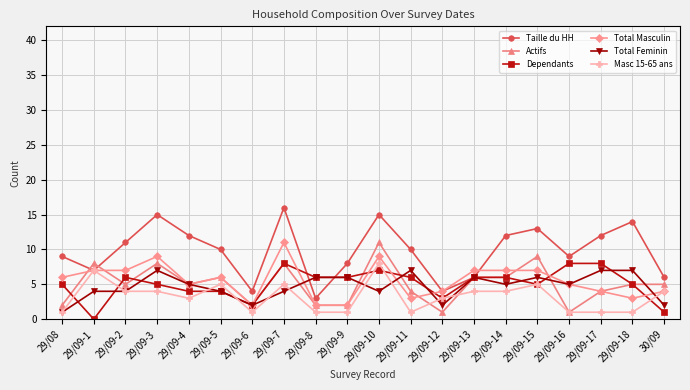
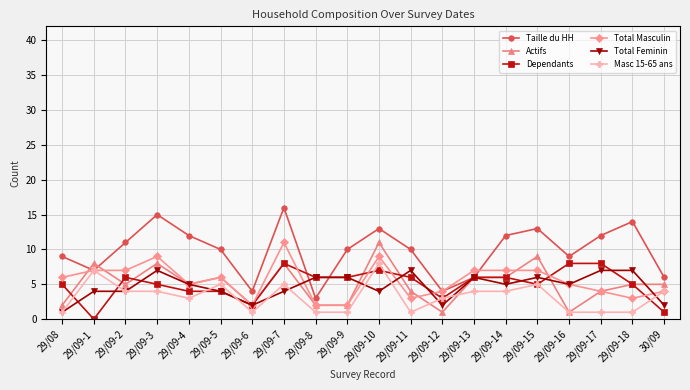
Taille du HH, 29/09-9: 8 -> 10
Taille du HH, 29/09-10: 15 -> 13
